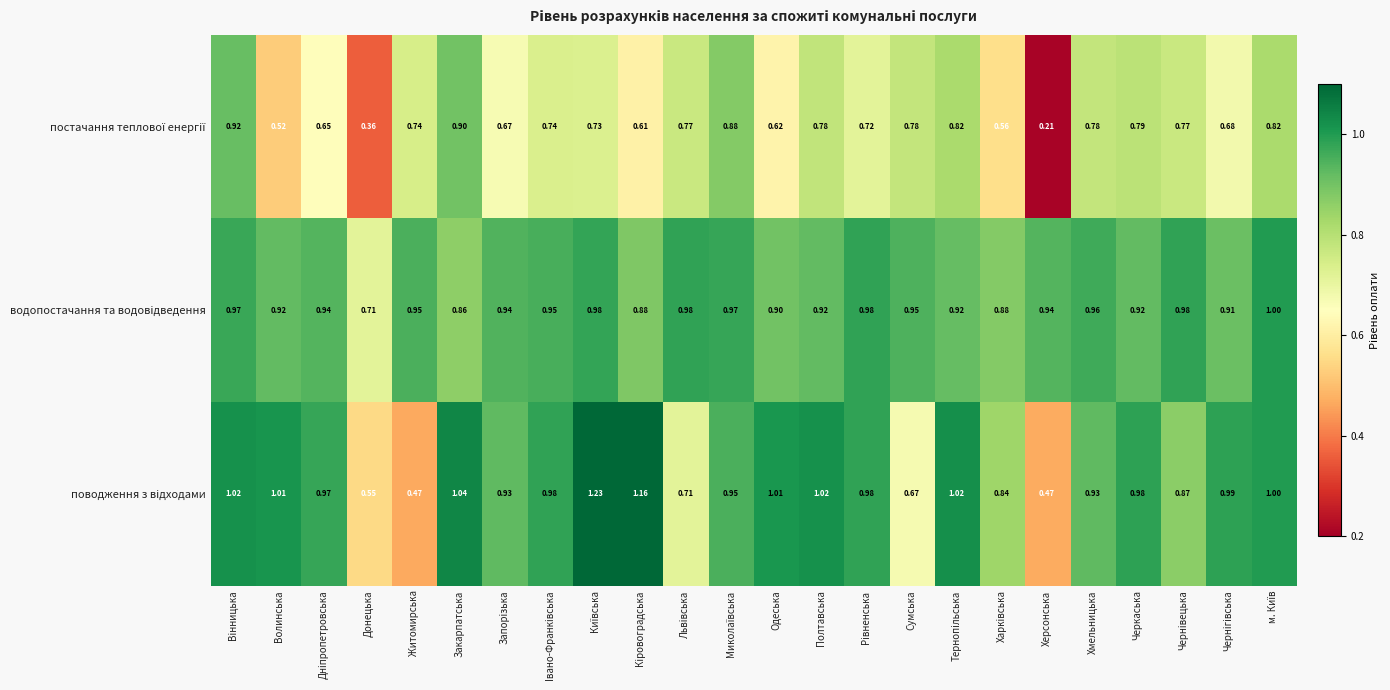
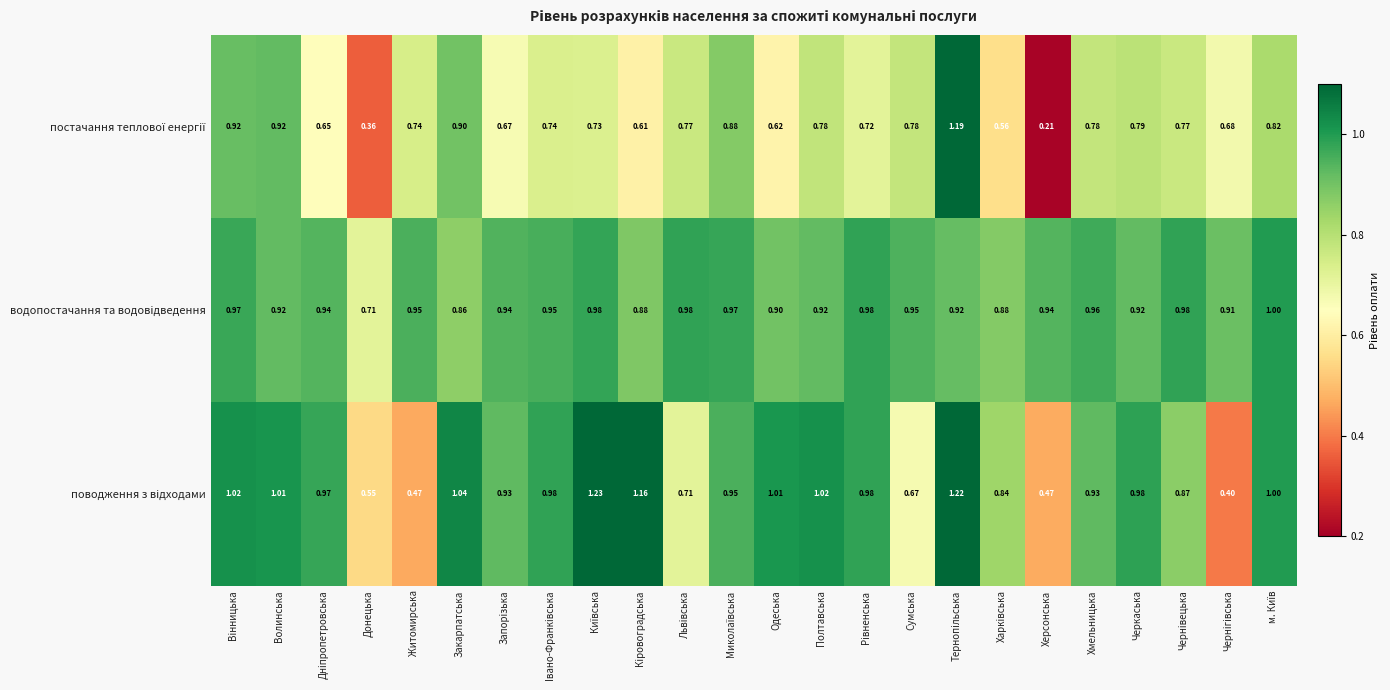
постачання теплової енергії, Волинська: 0.52 -> 0.92
постачання теплової енергії, Тернопільська: 0.82 -> 1.19
поводження з відходами, Тернопільська: 1.02 -> 1.22
поводження з відходами, Чернігівська: 0.99 -> 0.40
